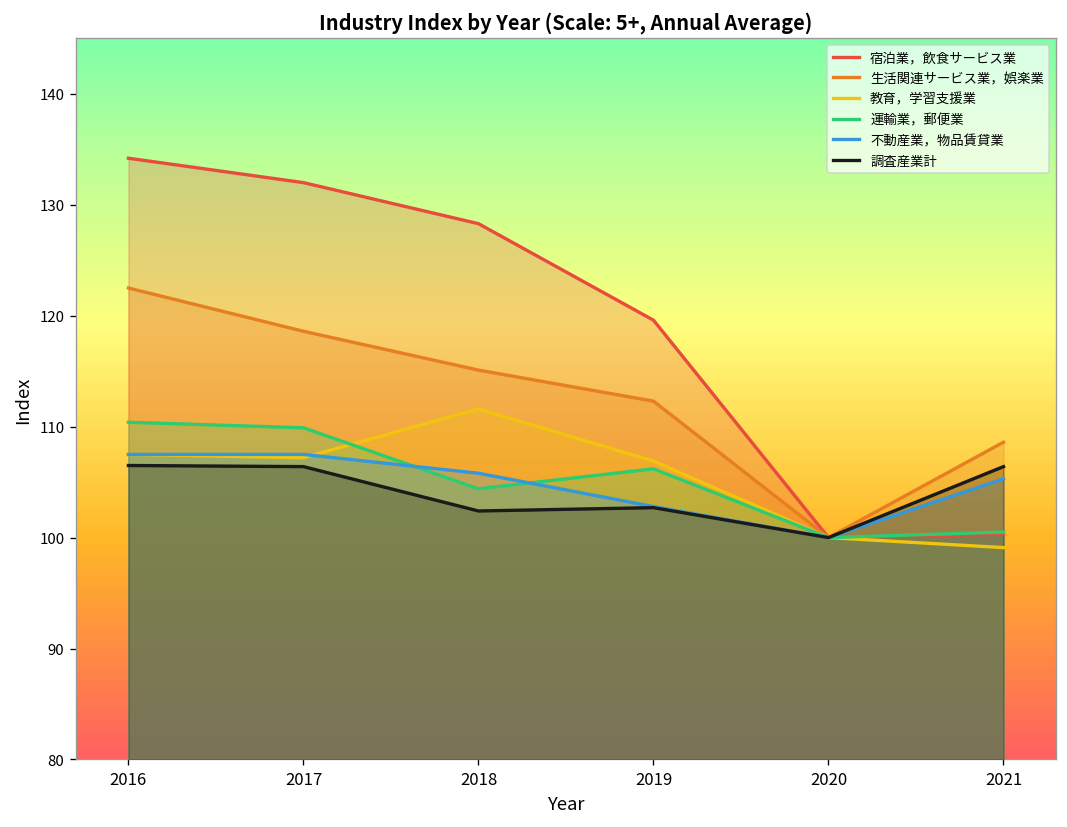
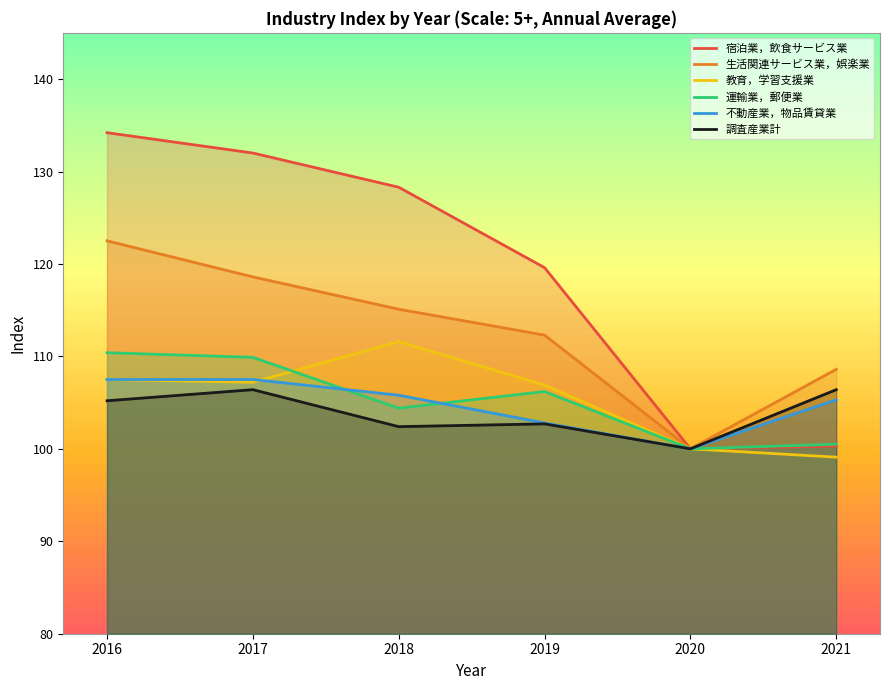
調査産業計, 2016: 107 -> 105
